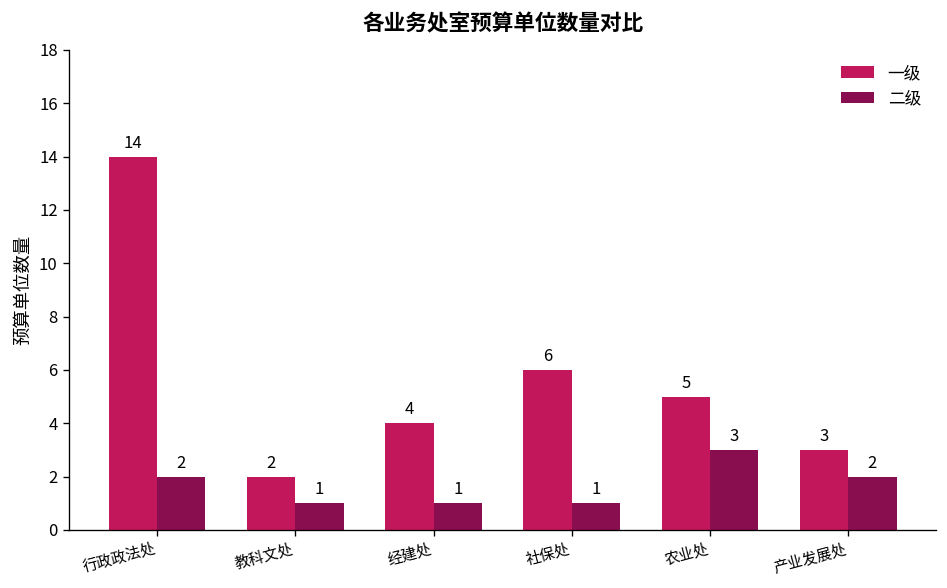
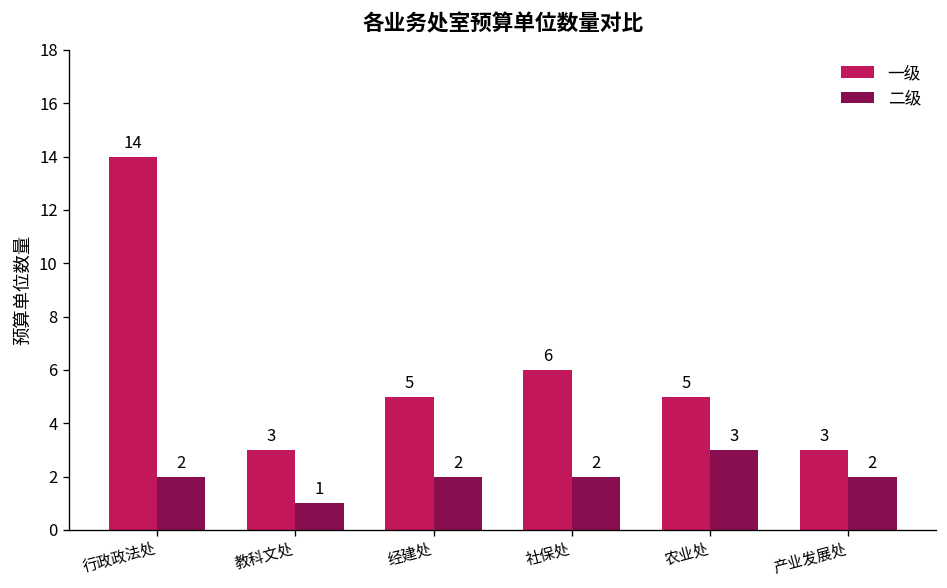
一级, 教科文处: 2 -> 3
一级, 经建处: 4 -> 5
二级, 经建处: 1 -> 2
二级, 社保处: 1 -> 2
